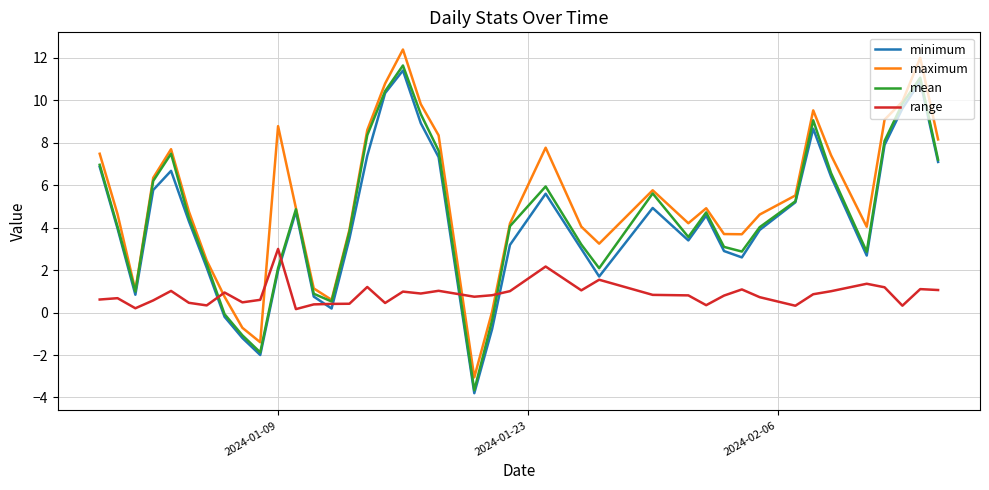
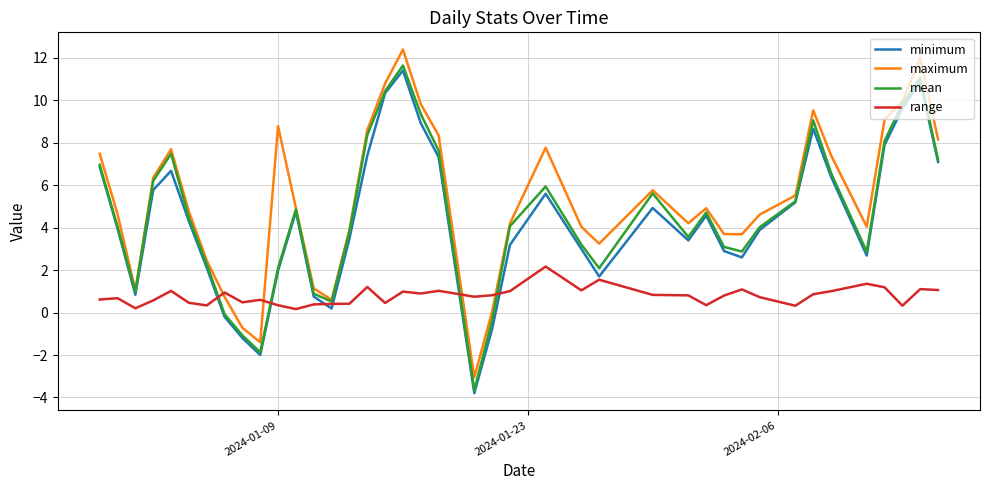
range, 2024-01-09: 3.0 -> 0.3
